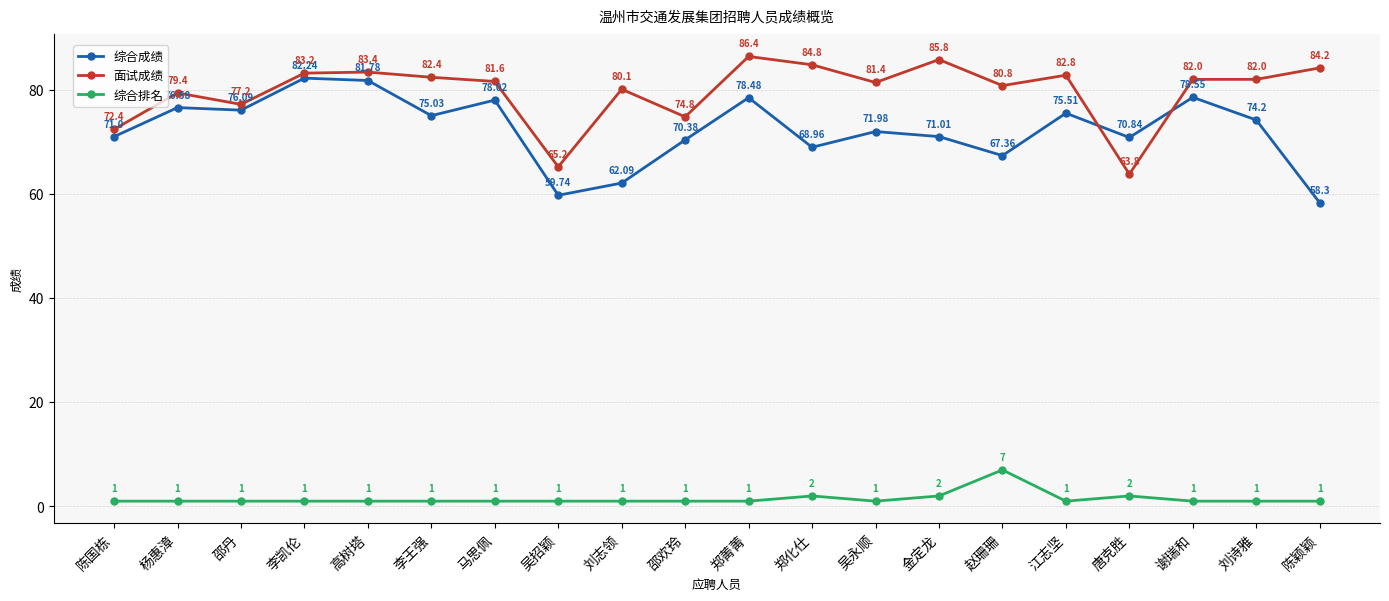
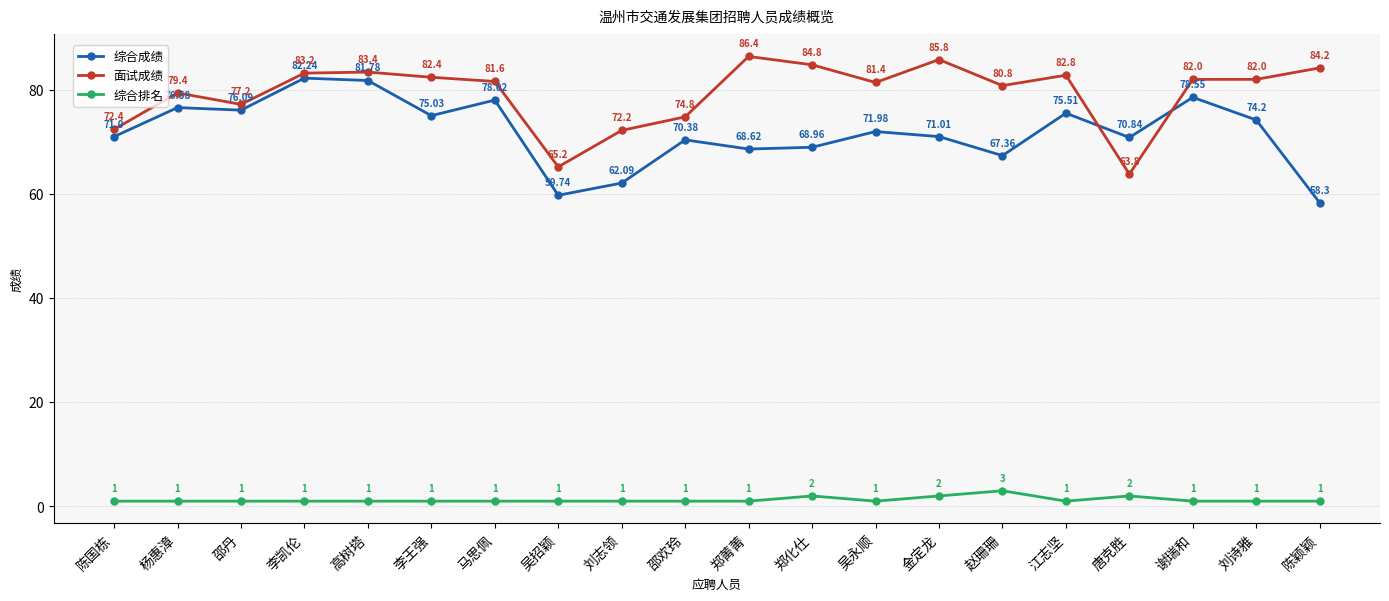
面试成绩, 刘志领: 80.1 -> 72.2
综合成绩, 郑菁菁: 78.48 -> 68.62
综合排名, 赵珊珊: 7 -> 3
